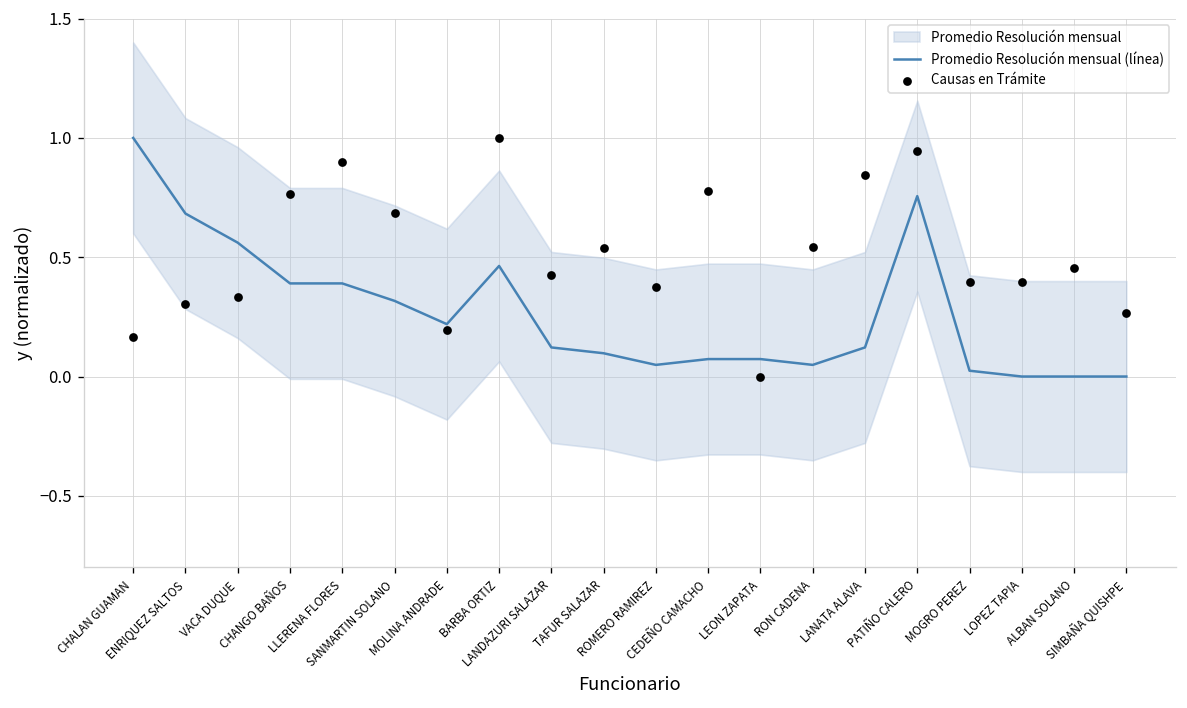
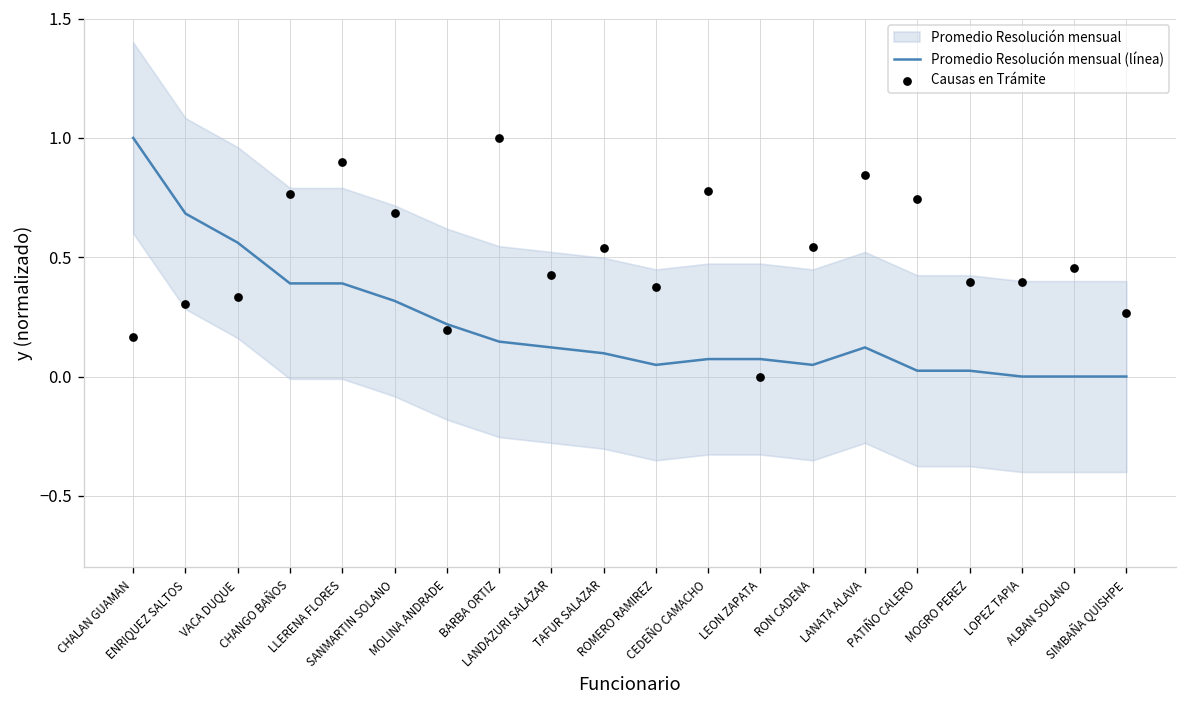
Promedio Resolución mensual (línea), BARBA ORTIZ: 0.46 -> 0.15
Promedio Resolución mensual (línea), PATIÑO CALERO: 0.76 -> 0.02
Causas en Trámite, PATIÑO CALERO: 0.95 -> 0.75
